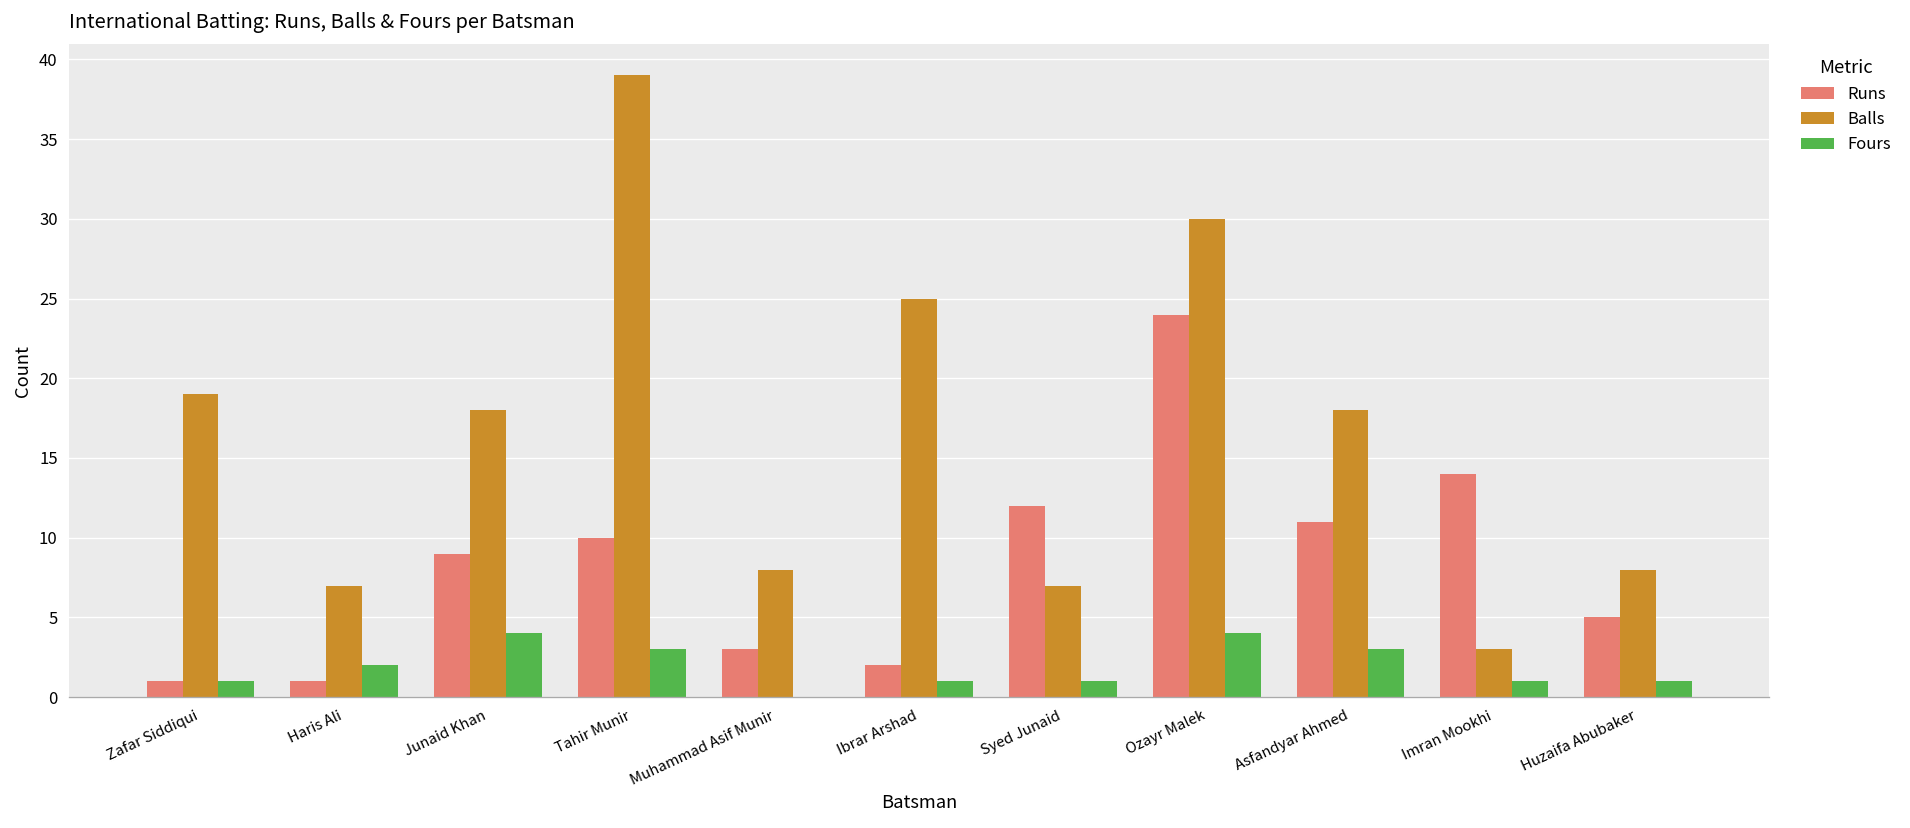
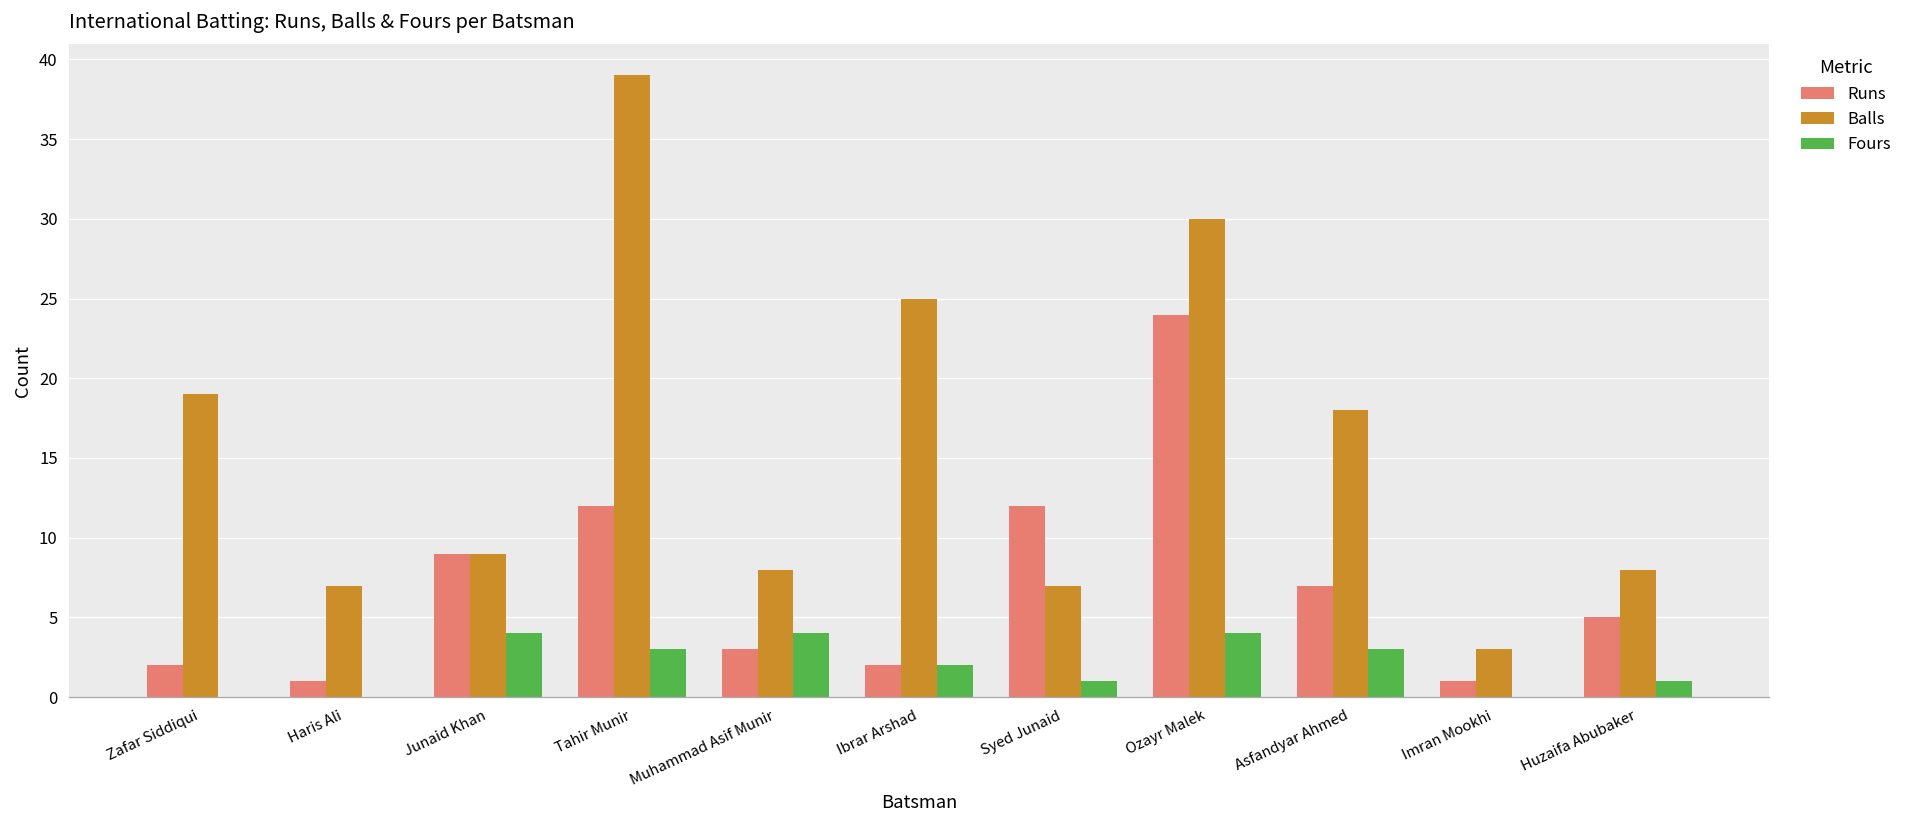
Runs, Zafar Siddiqui: 1 -> 2
Fours, Zafar Siddiqui: 1 -> 0
Fours, Haris Ali: 2 -> 0
Balls, Junaid Khan: 18 -> 9
Runs, Tahir Munir: 10 -> 12
Fours, Muhammad Asif Munir: 0 -> 4
Fours, Ibrar Arshad: 1 -> 2
Runs, Asfandyar Ahmed: 11 -> 7
Runs, Imran Mookhi: 14 -> 1
Fours, Imran Mookhi: 1 -> 0
